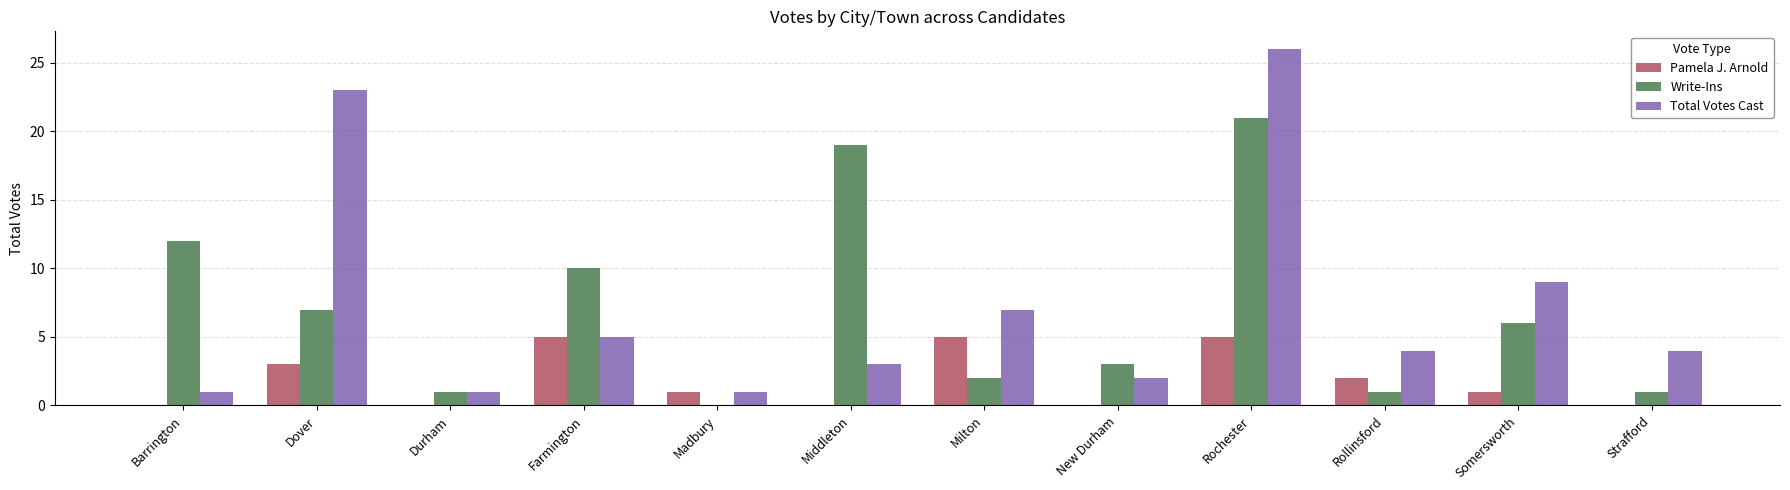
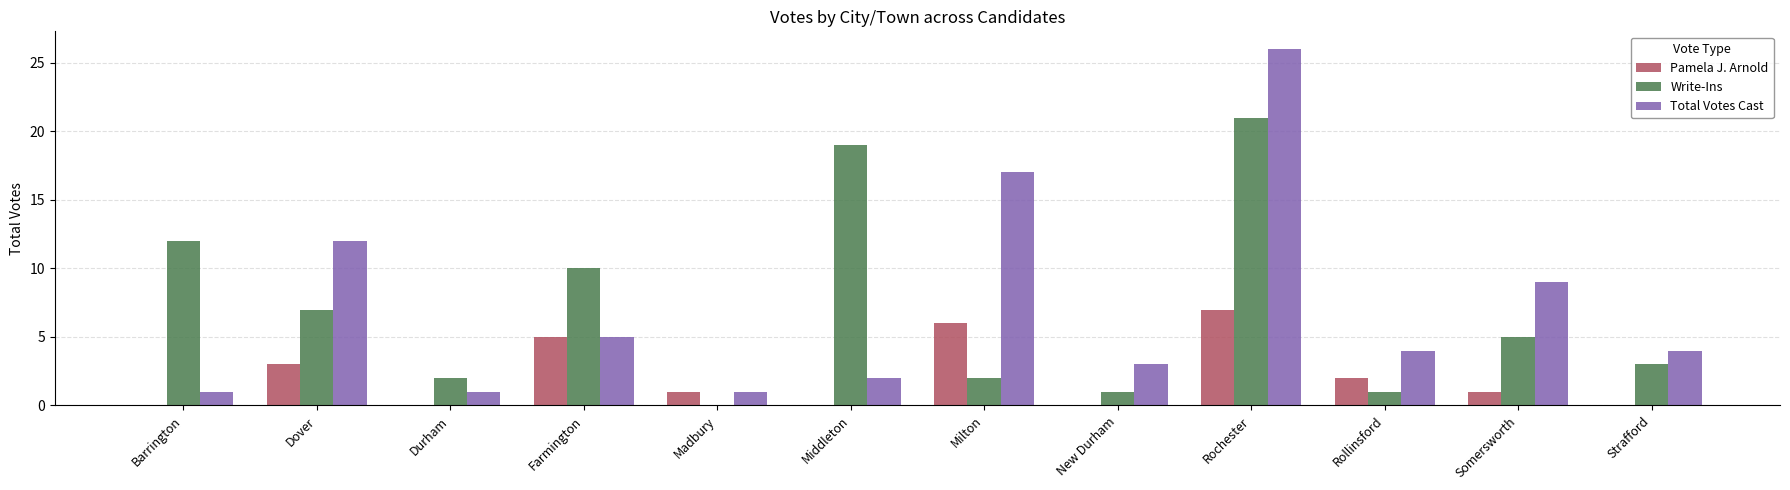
Total Votes Cast, Dover: 23 -> 12
Write-Ins, Durham: 1 -> 2
Total Votes Cast, Middleton: 3 -> 2
Pamela J. Arnold, Milton: 5 -> 6
Total Votes Cast, Milton: 7 -> 17
Write-Ins, New Durham: 3 -> 1
Total Votes Cast, New Durham: 2 -> 3
Pamela J. Arnold, Rochester: 5 -> 7
Write-Ins, Somersworth: 6 -> 5
Write-Ins, Strafford: 1 -> 3
